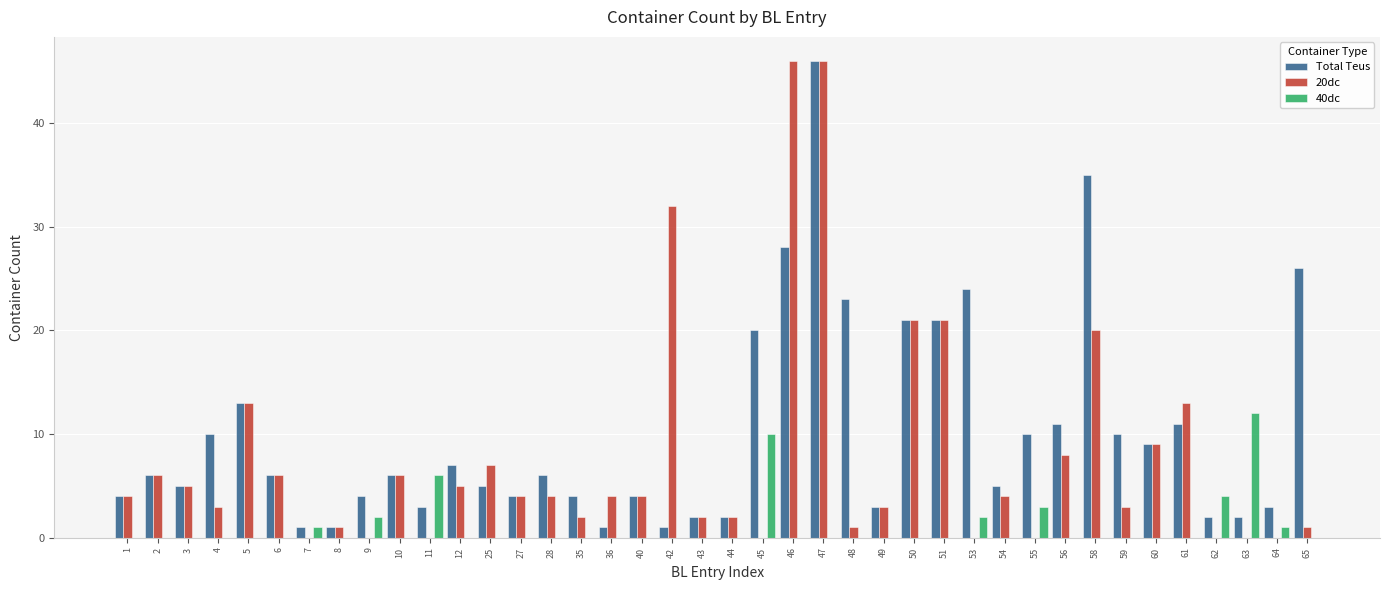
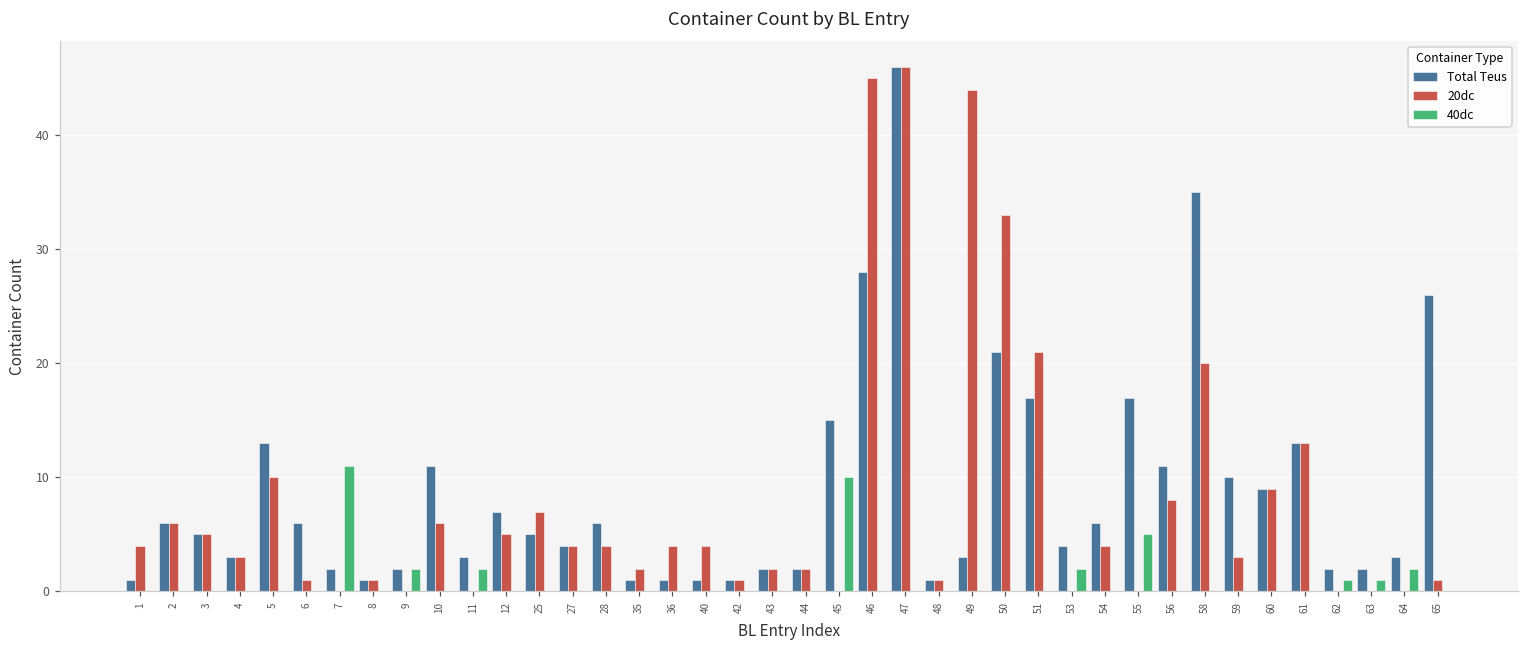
Total Teus, 1: 4 -> 1
Total Teus, 4: 10 -> 3
20dc, 5: 13 -> 10
20dc, 6: 6 -> 1
Total Teus, 7: 1 -> 2
40dc, 7: 1 -> 11
Total Teus, 9: 4 -> 2
Total Teus, 10: 6 -> 11
40dc, 11: 6 -> 2
Total Teus, 35: 4 -> 1
Total Teus, 40: 4 -> 1
20dc, 42: 32 -> 1
Total Teus, 45: 20 -> 15
20dc, 46: 46 -> 45
Total Teus, 48: 23 -> 1
20dc, 49: 3 -> 44
20dc, 50: 21 -> 33
Total Teus, 51: 21 -> 17
Total Teus, 53: 24 -> 4
Total Teus, 54: 5 -> 6
Total Teus, 55: 10 -> 17
40dc, 55: 3 -> 5
Total Teus, 61: 11 -> 13
40dc, 62: 4 -> 1
40dc, 63: 12 -> 1
40dc, 64: 1 -> 2
